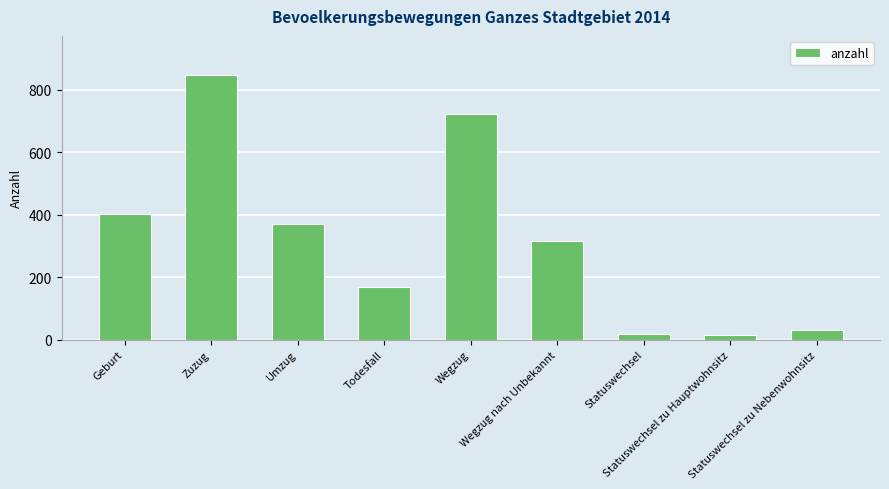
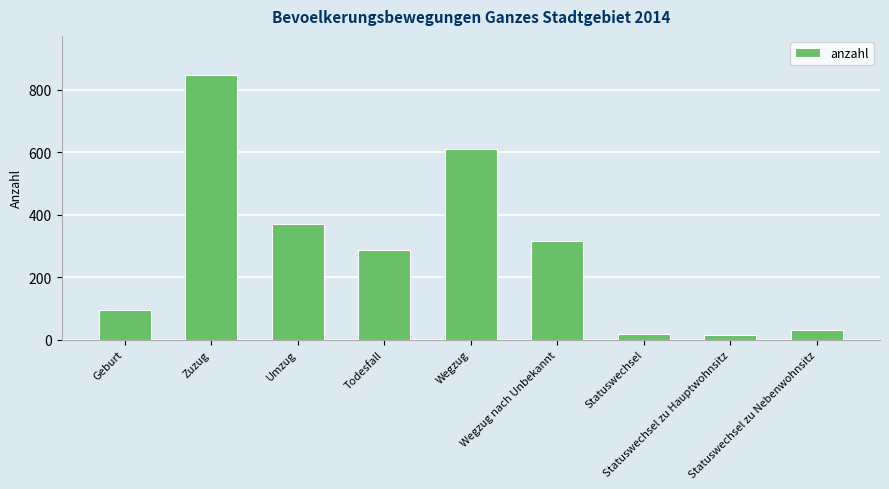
Geburt: 400 -> 100
Todesfall: 170 -> 290
Wegzug: 720 -> 610
